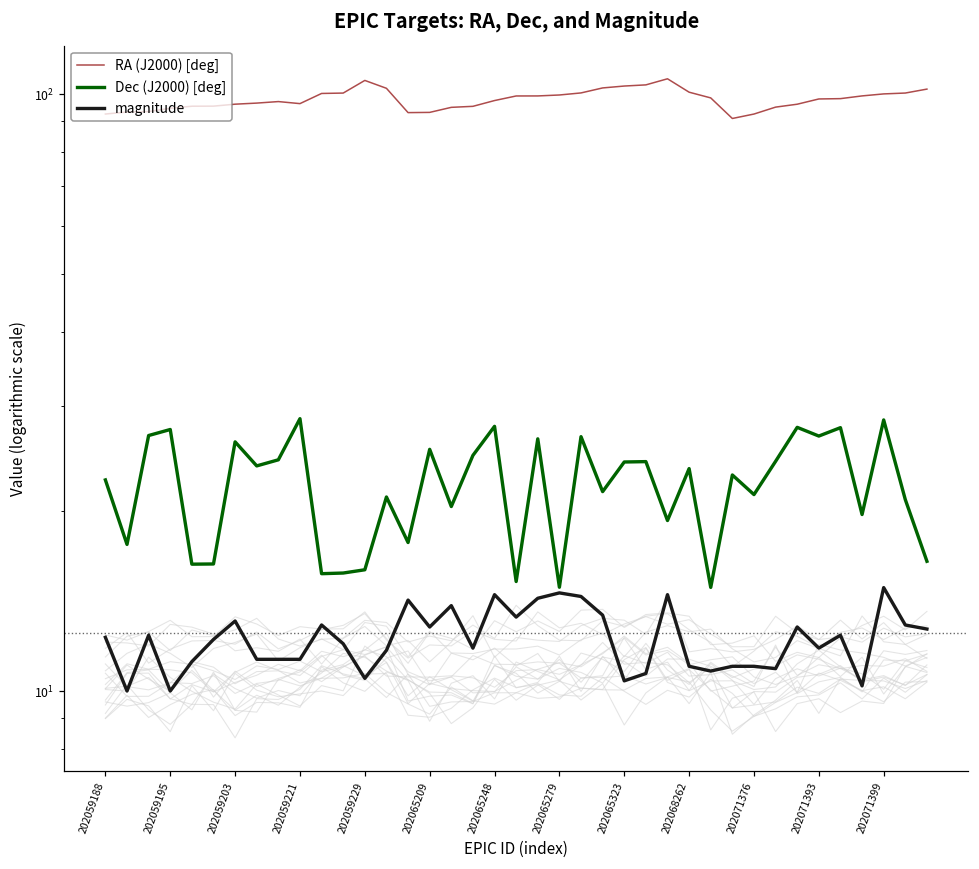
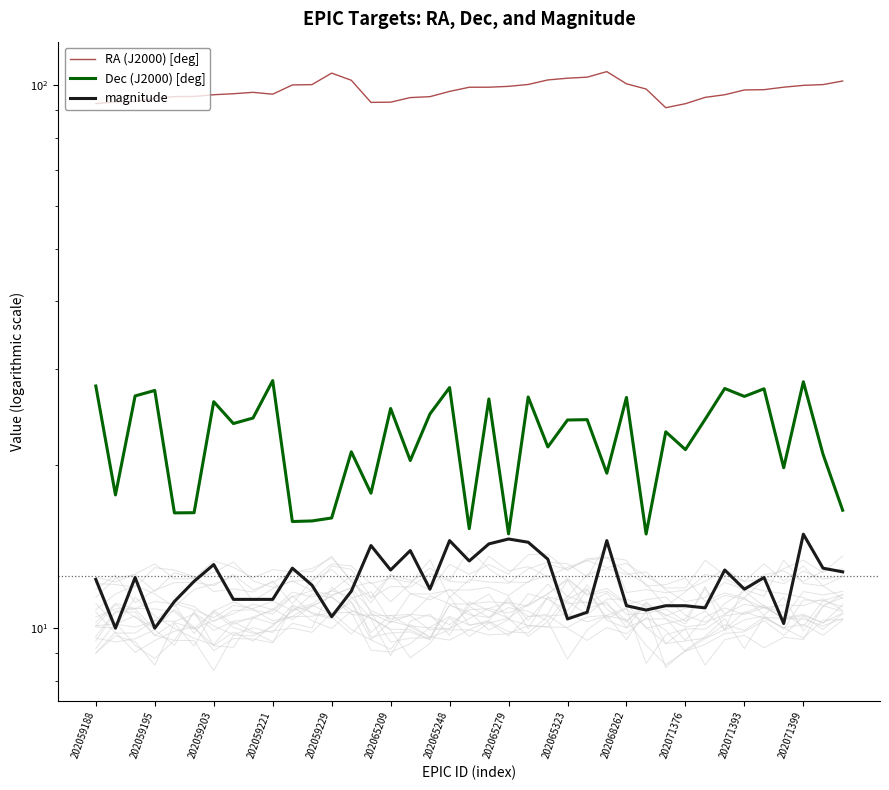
Dec (J2000) [deg], 202059188: 22.6 -> 28
Dec (J2000) [deg], 202068262: 24 -> 27
